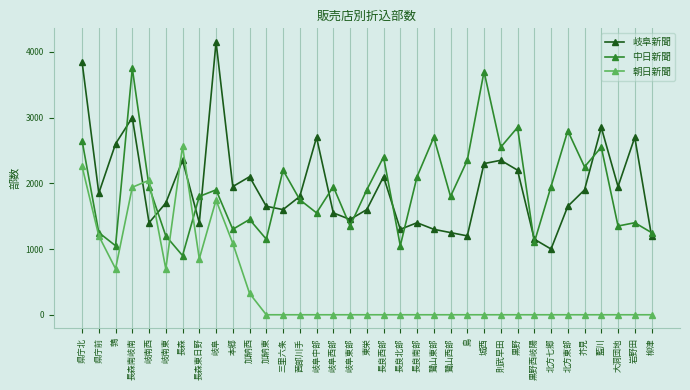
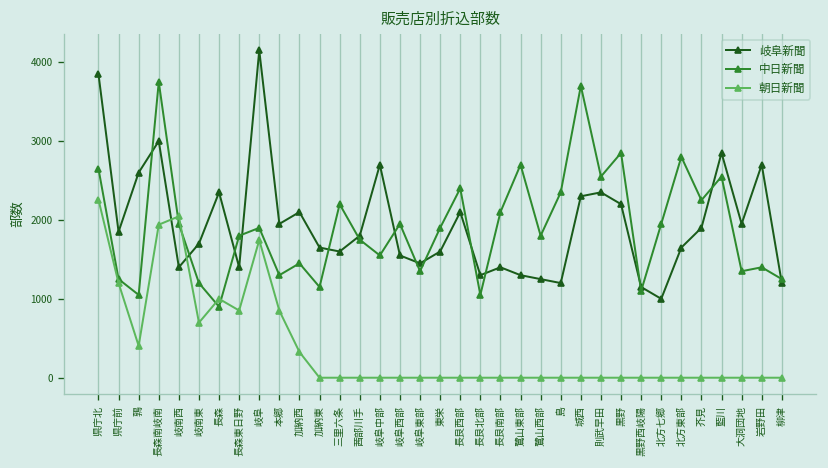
朝日新聞, 鶉: 700 -> 400
朝日新聞, 長森: 2600 -> 1000
朝日新聞, 本郷: 1100 -> 900
